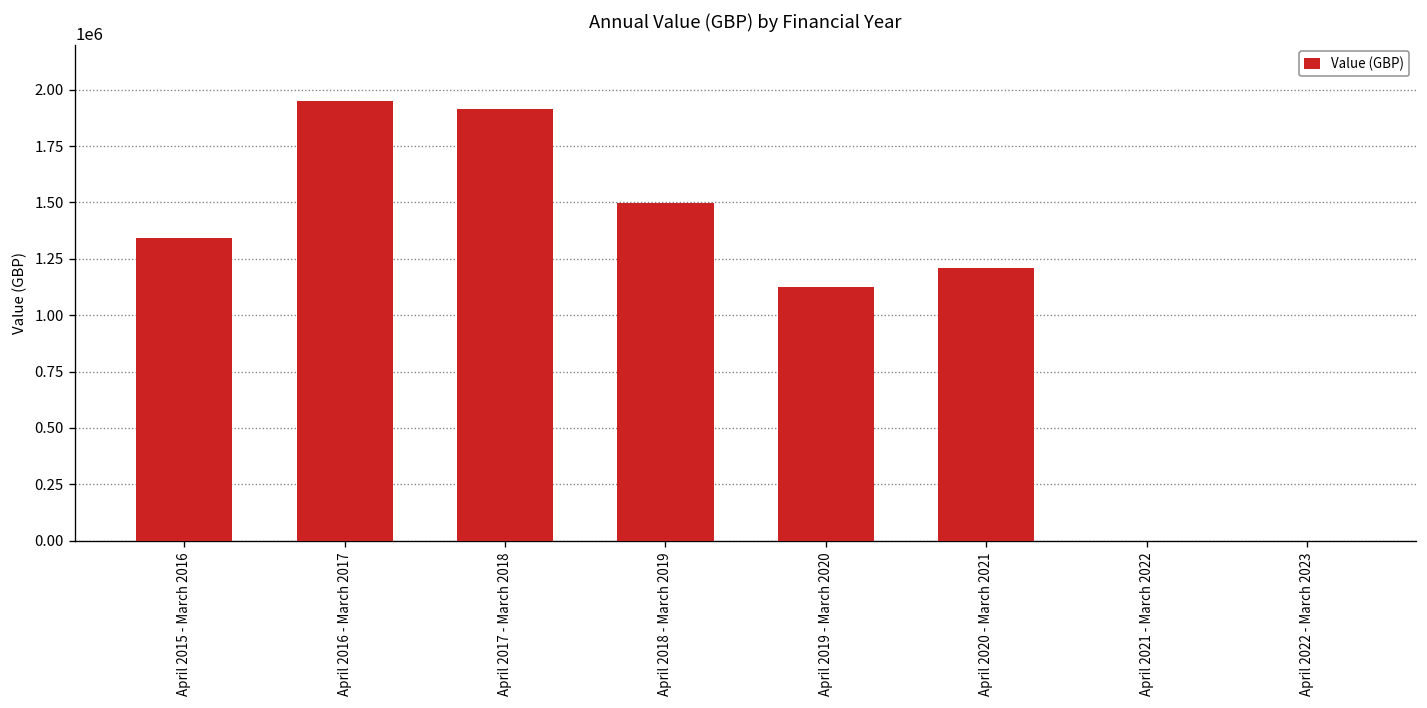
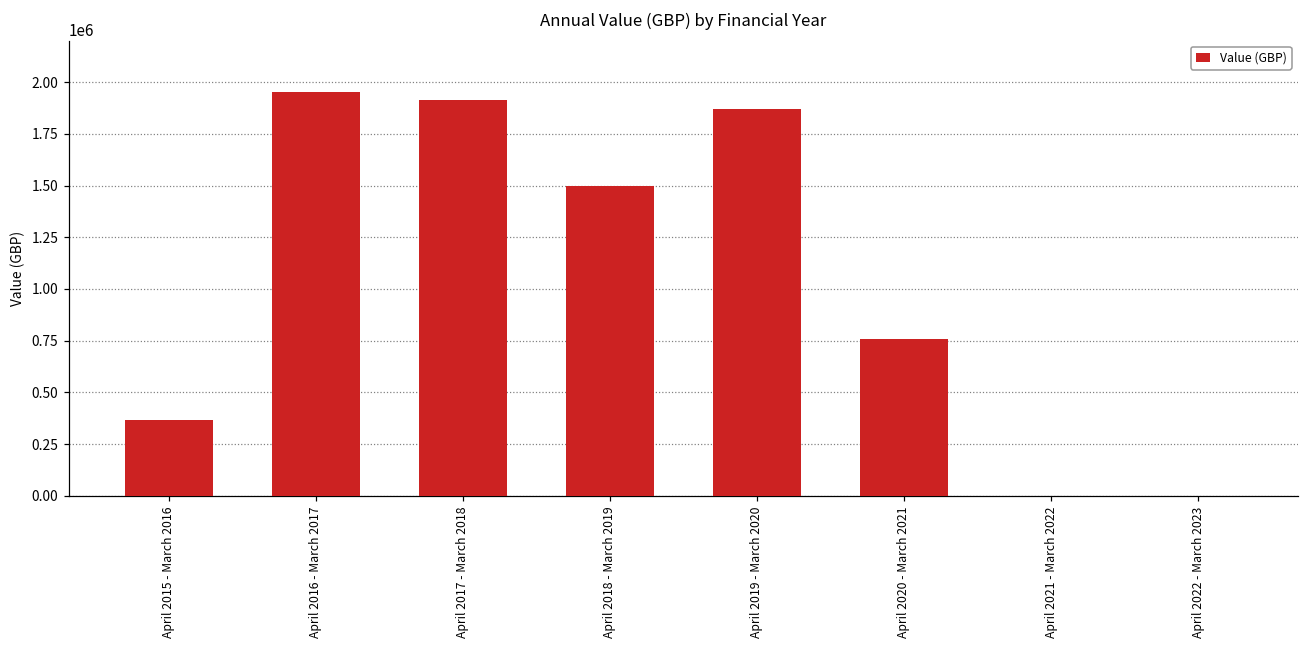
April 2015 - March 2016: 1340000 -> 370000
April 2019 - March 2020: 1120000 -> 1870000
April 2020 - March 2021: 1210000 -> 760000
